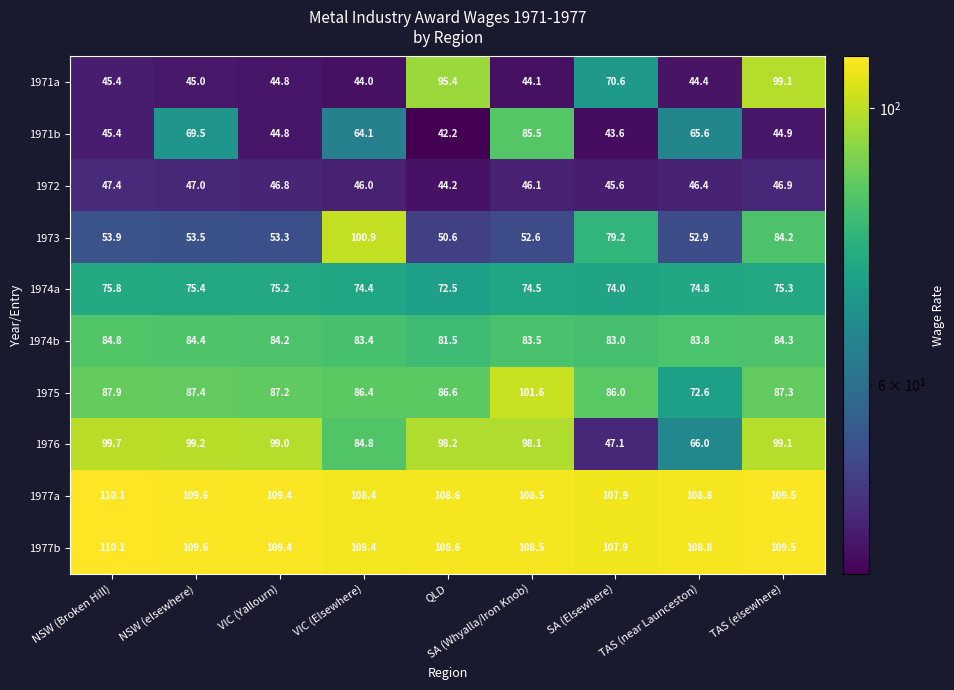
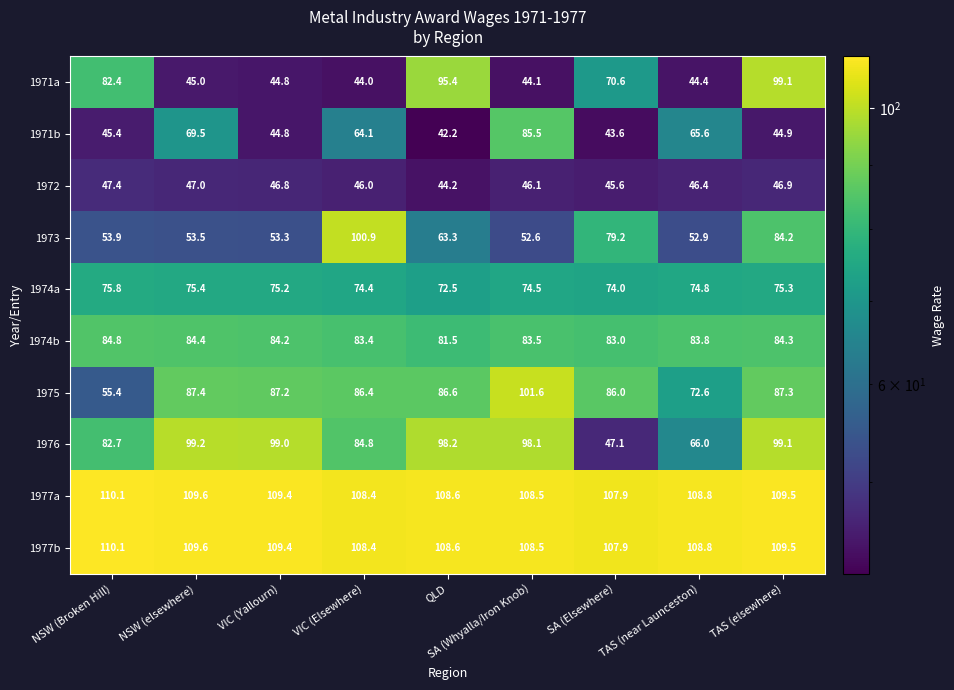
1971a, NSW (Broken Hill): 45.4 -> 82.4
1973, QLD: 50.6 -> 63.3
1975, NSW (Broken Hill): 87.9 -> 55.4
1976, NSW (Broken Hill): 99.7 -> 82.7
